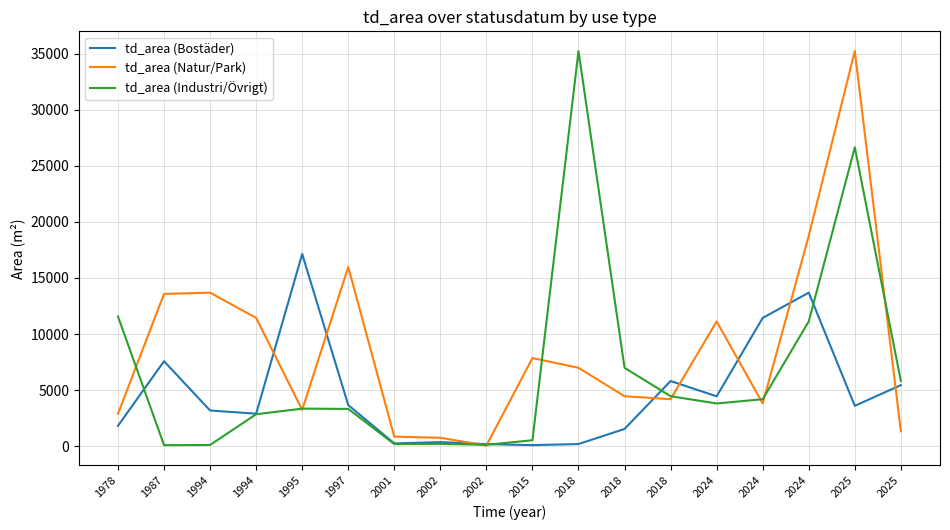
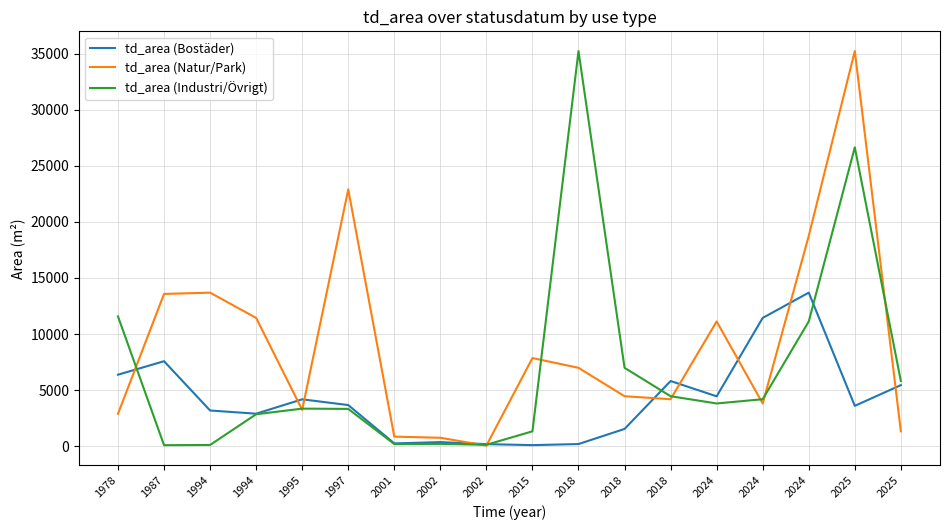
td_area (Bostäder), 1978: 1800 -> 6400
td_area (Bostäder), 1995: 17100 -> 4200
td_area (Natur/Park), 1997: 16000 -> 22900
td_area (Industri/Övrigt), 2015: 500 -> 1300
